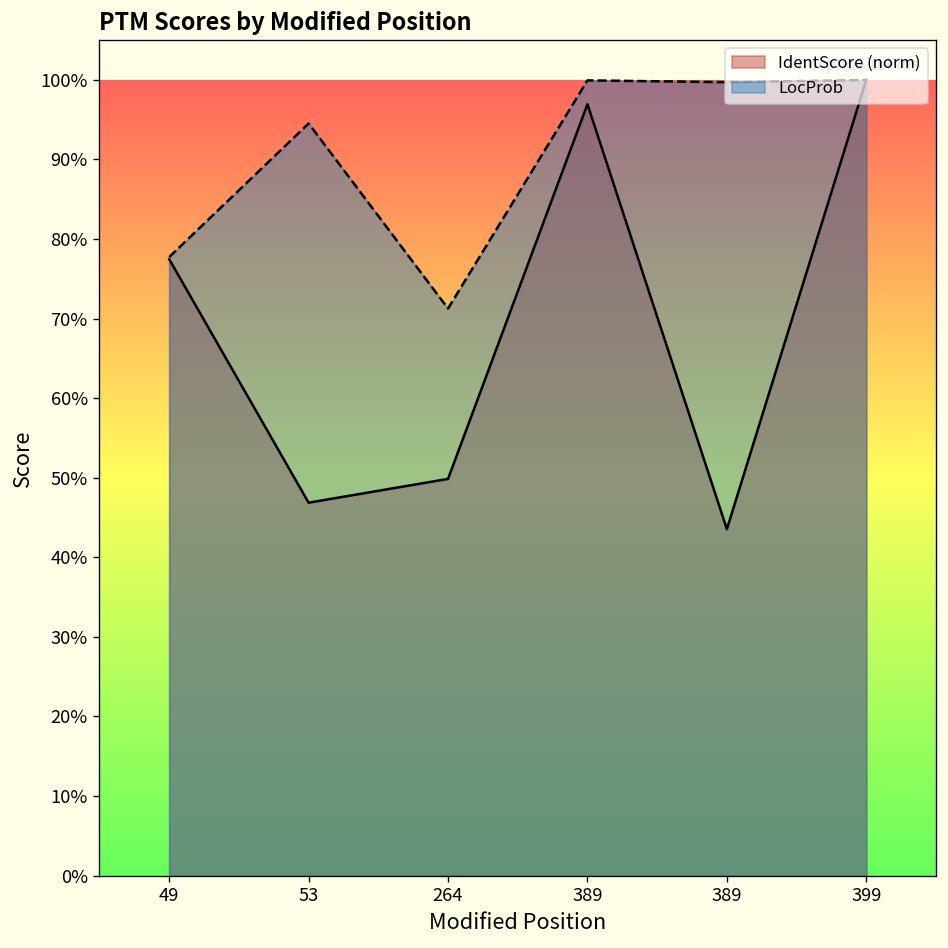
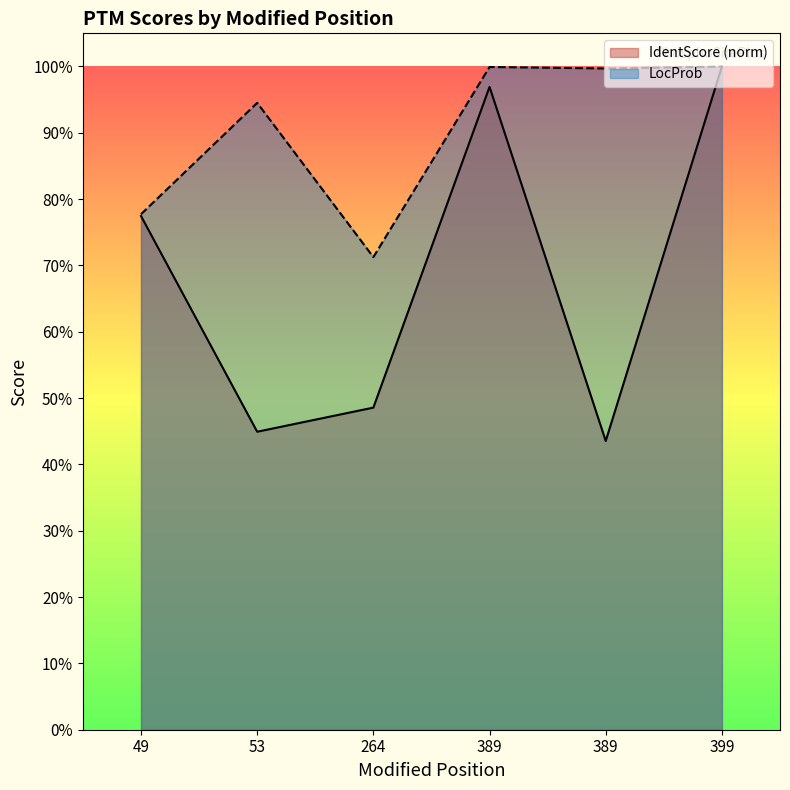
IdentScore (norm), 53: 47% -> 45%
IdentScore (norm), 264: 50% -> 49%
